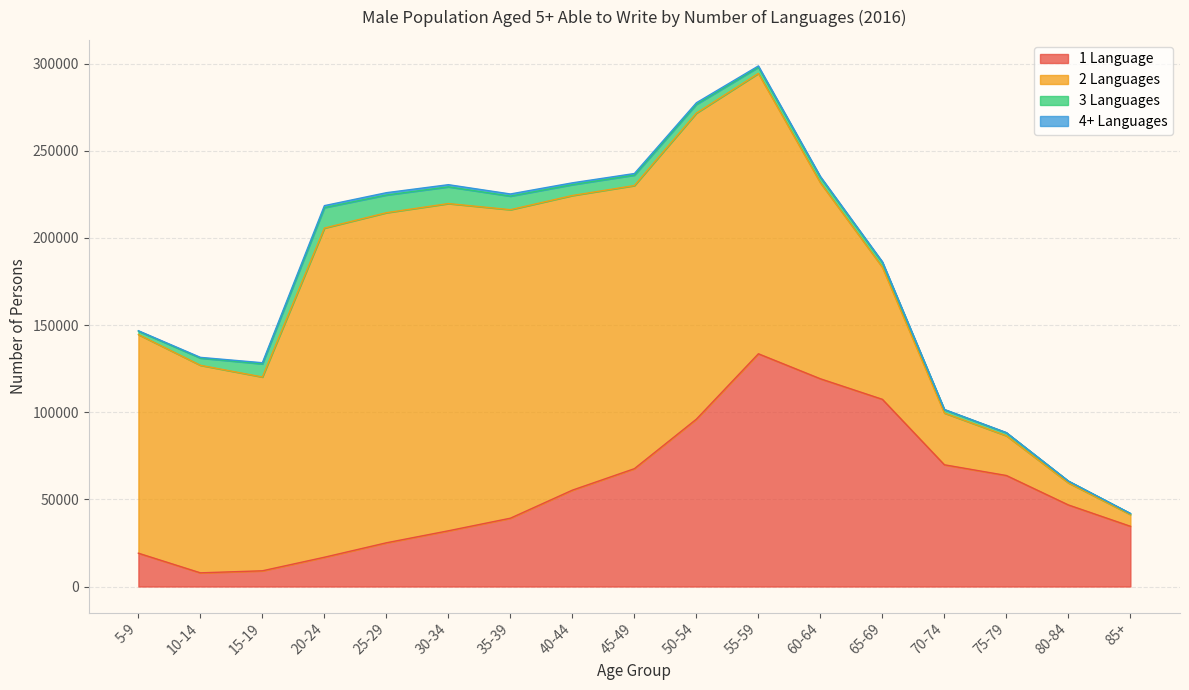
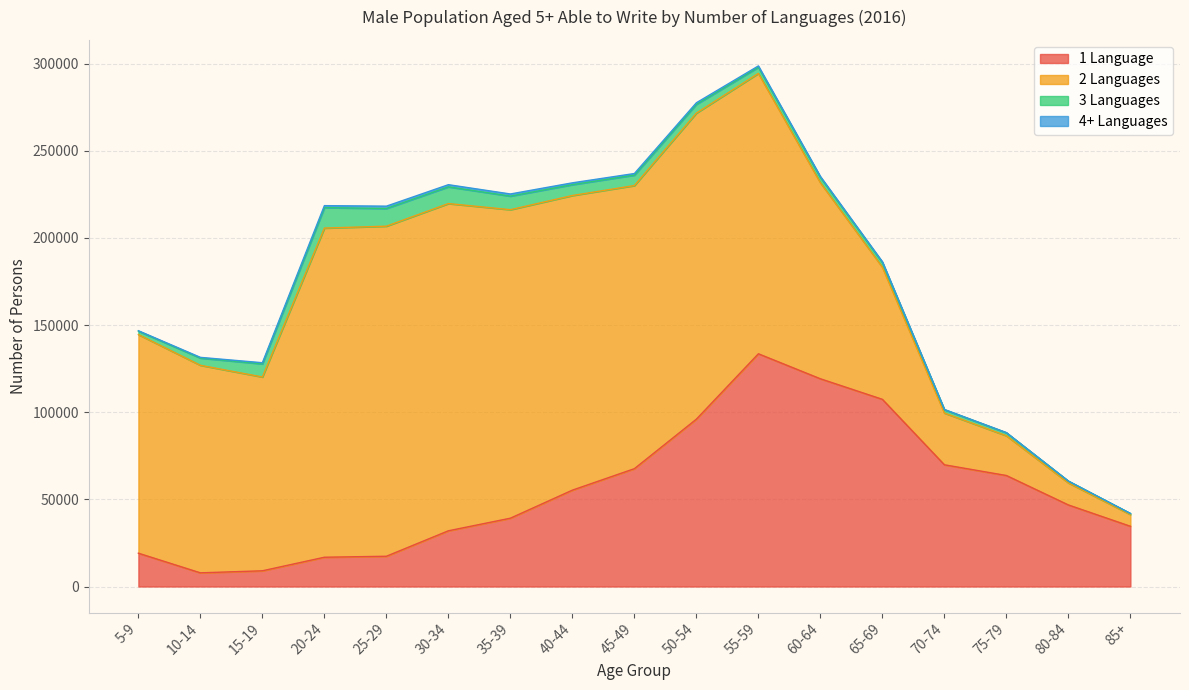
1 Language, 25-29: 25000 -> 17000
